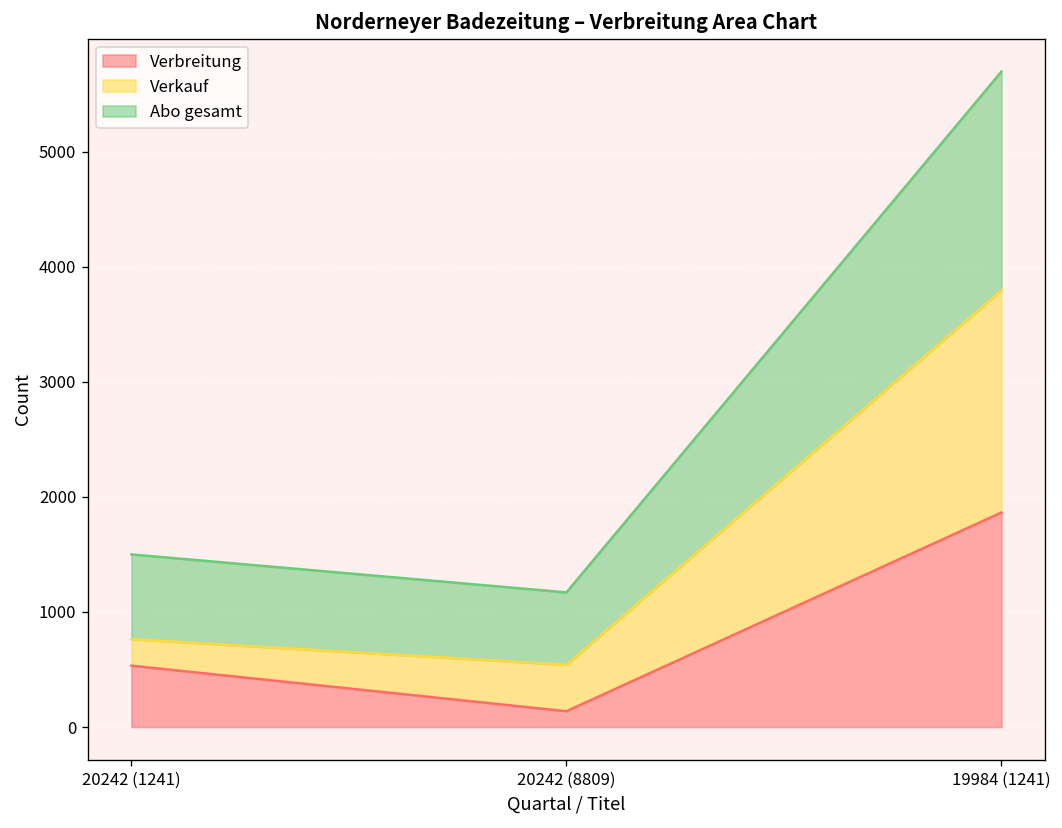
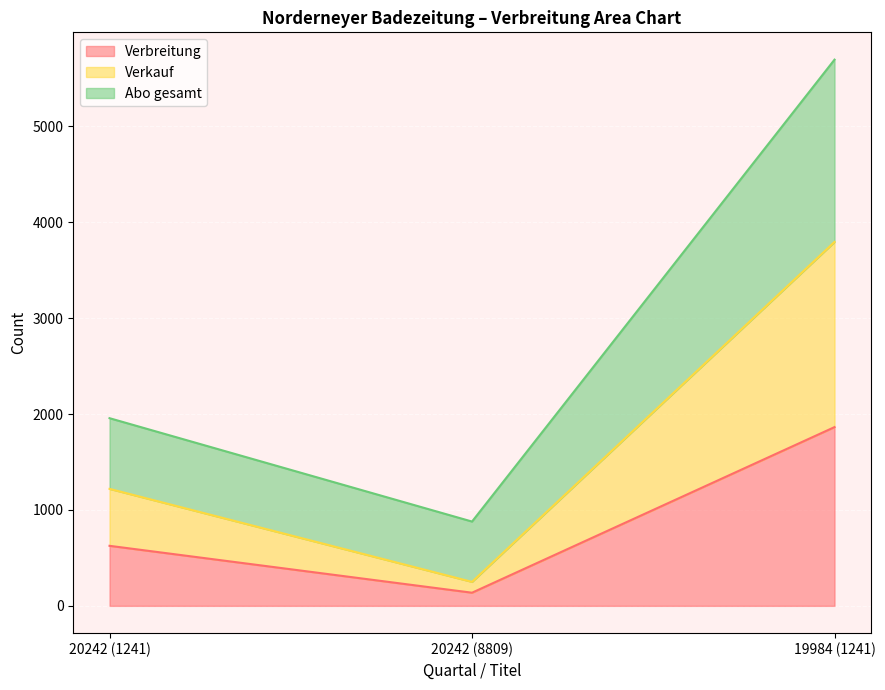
Verbreitung, 20242 (1241): 500 -> 600
Verkauf, 20242 (1241): 200 -> 600
Verkauf, 20242 (8809): 400 -> 100
